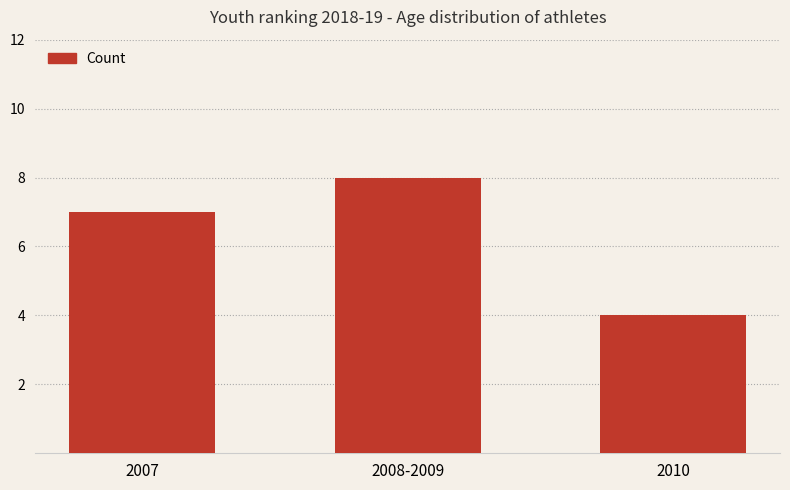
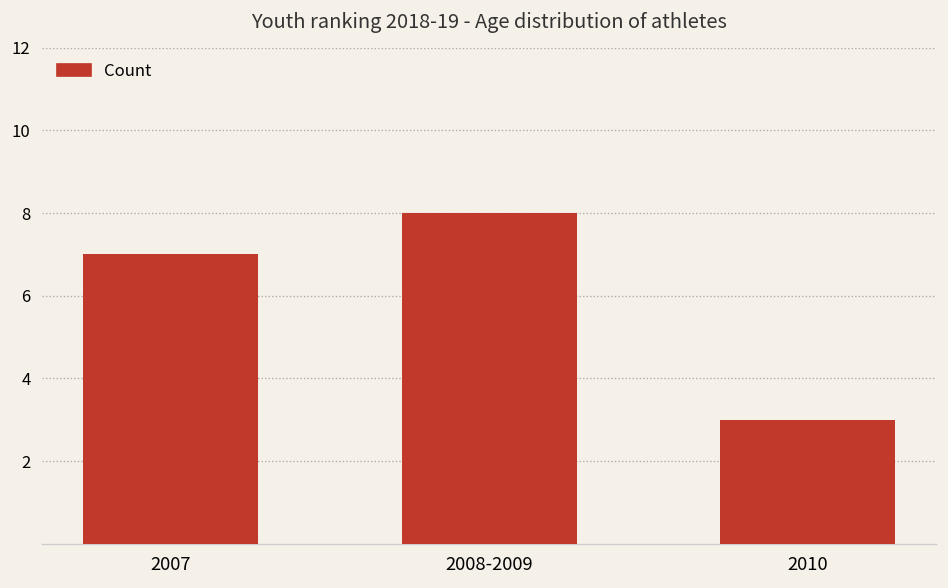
2010: 4 -> 3
